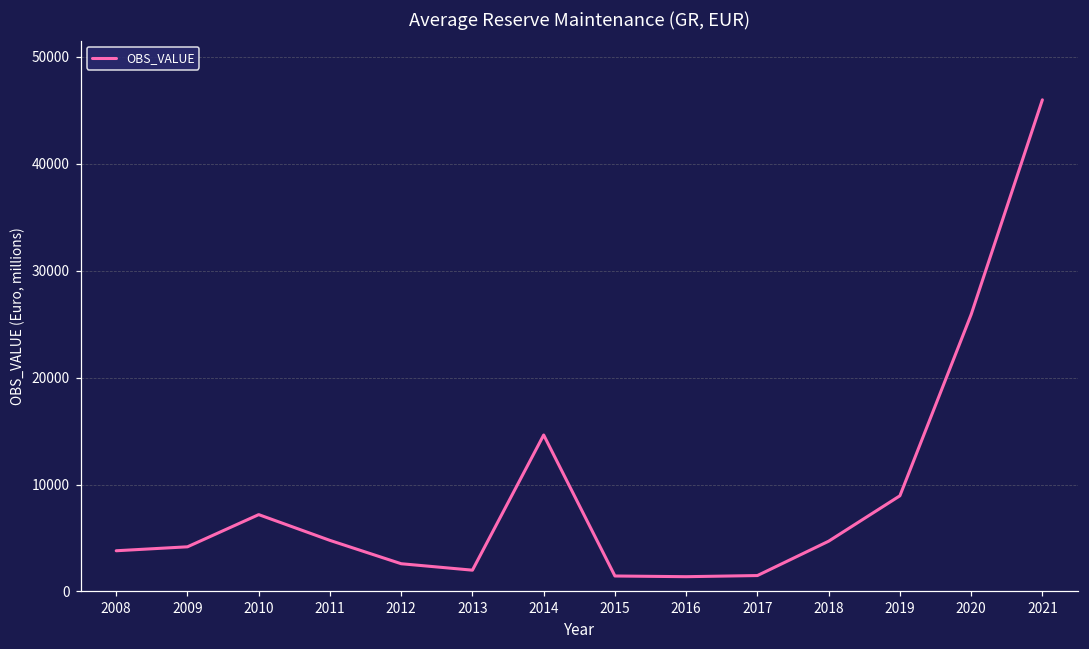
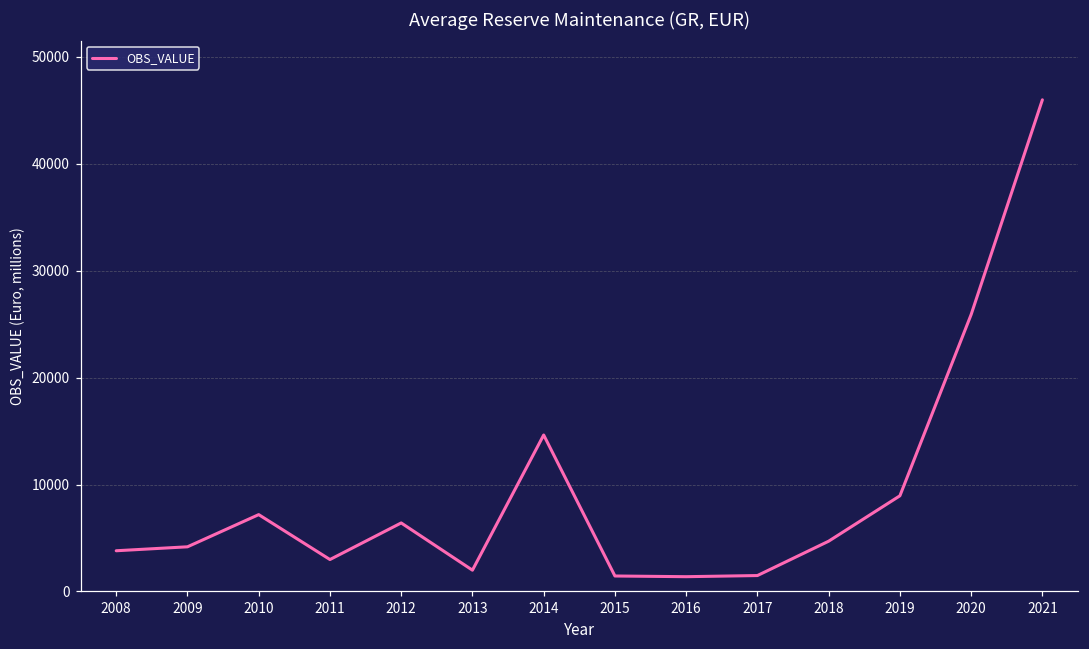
2011: 5000 -> 3000
2012: 3000 -> 6000
